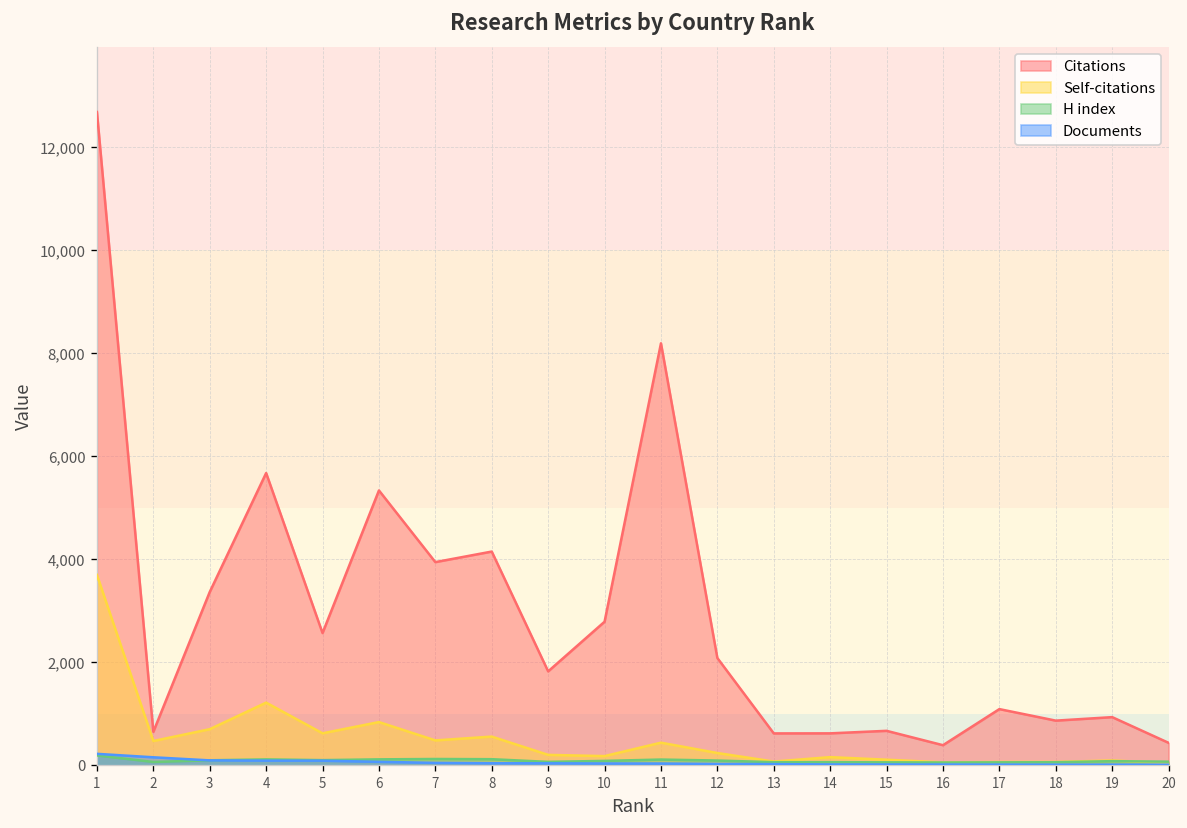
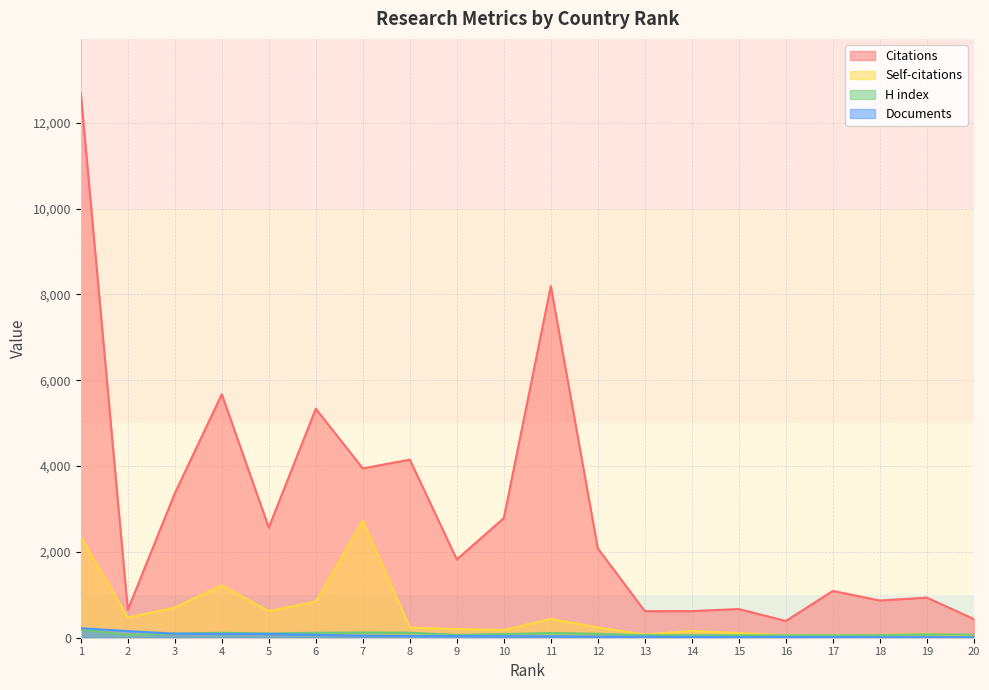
Self-citations, 1: 3,700 -> 2,400
Self-citations, 7: 500 -> 2,700
Self-citations, 8: 600 -> 200
